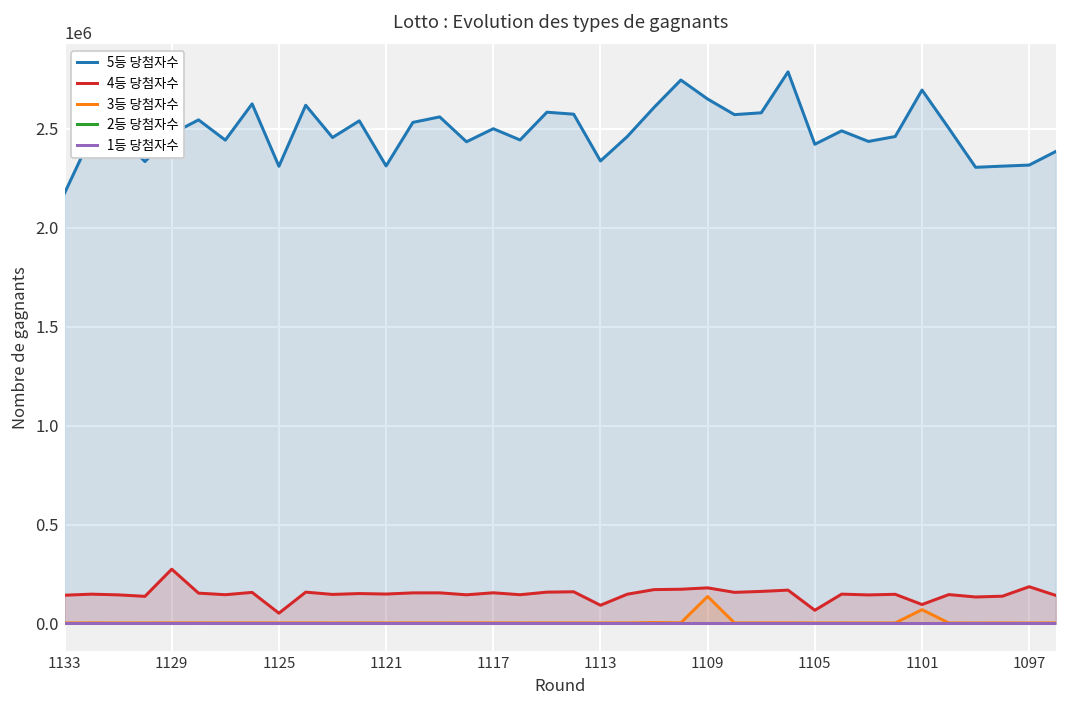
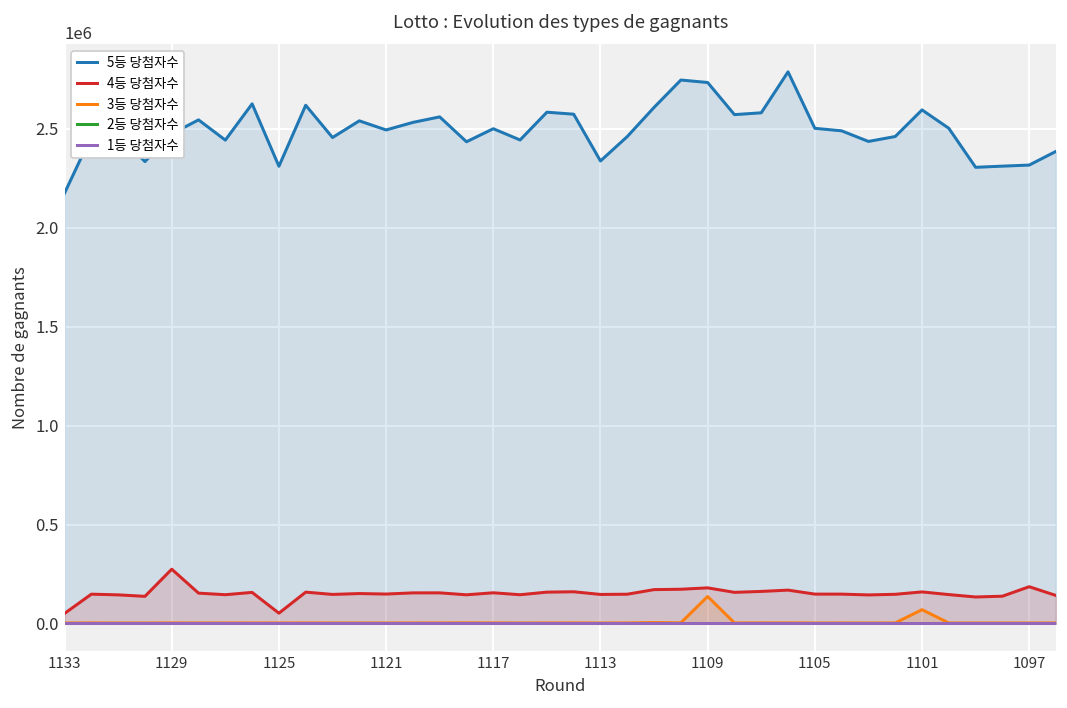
4등 당첨자수, 1133: 140000 -> 50000
5등 당첨자수, 1121: 2310000 -> 2490000
4등 당첨자수, 1113: 90000 -> 150000
5등 당첨자수, 1109: 2650000 -> 2730000
5등 당첨자수, 1105: 2420000 -> 2500000
4등 당첨자수, 1105: 70000 -> 150000
5등 당첨자수, 1101: 2700000 -> 2600000
4등 당첨자수, 1101: 100000 -> 160000
